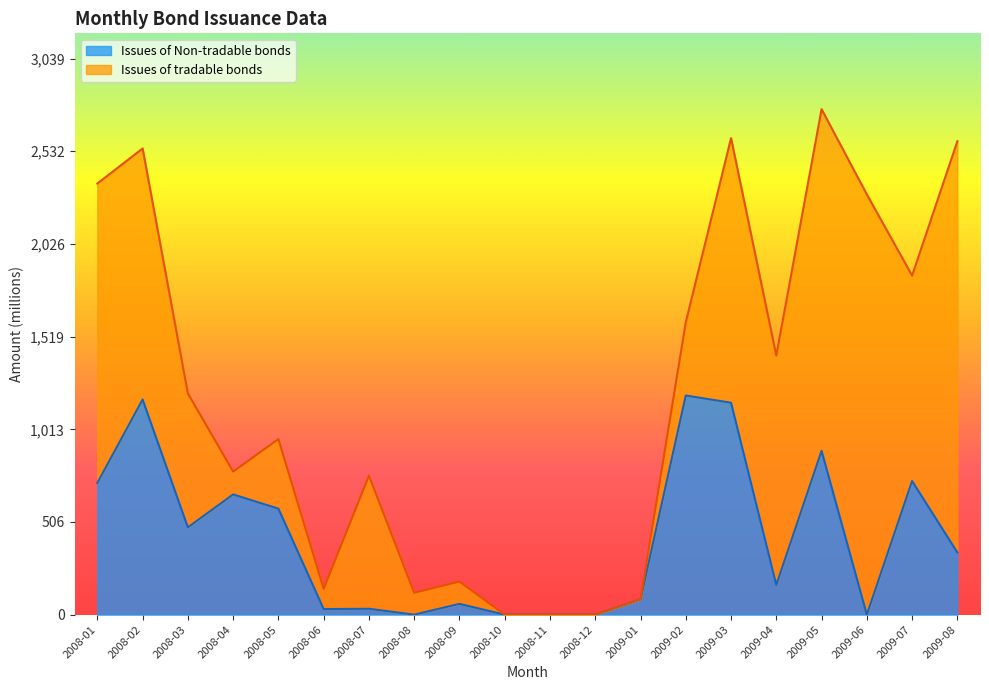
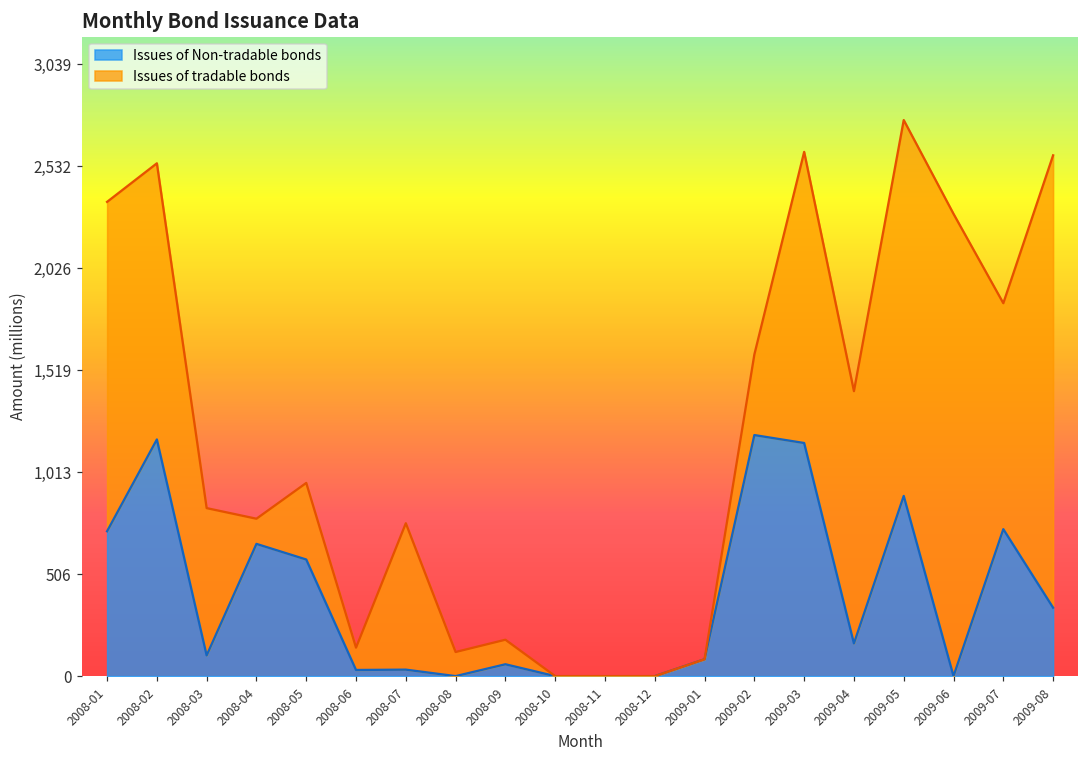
Issues of Non-tradable bonds, 2008-03: 480 -> 100
